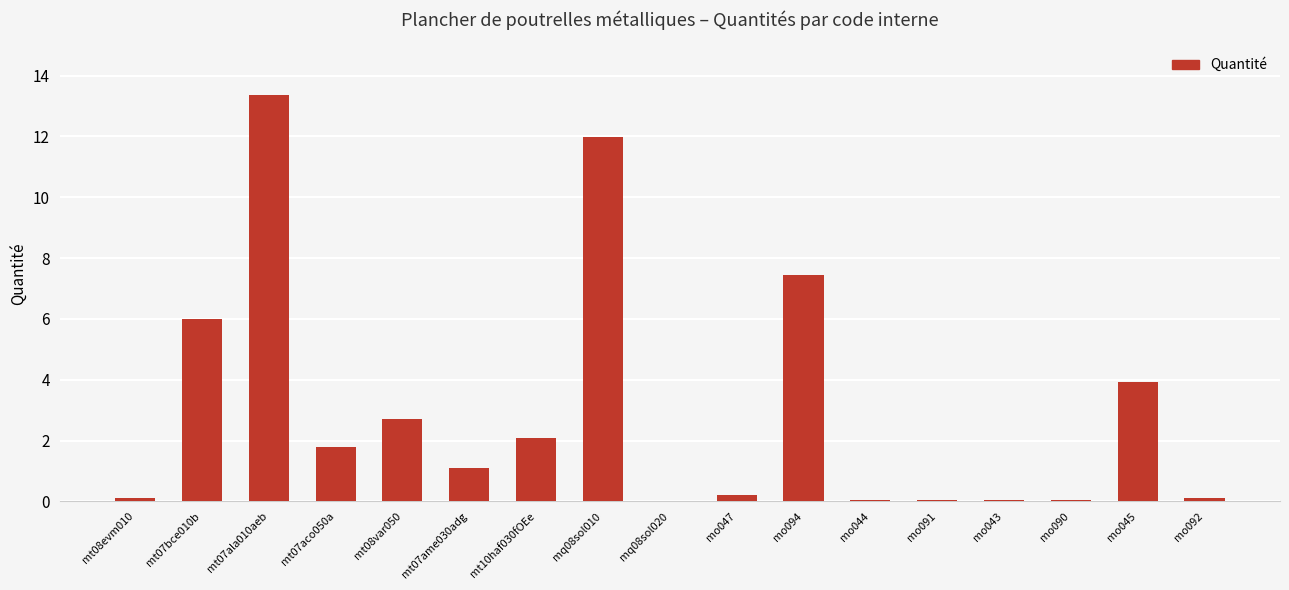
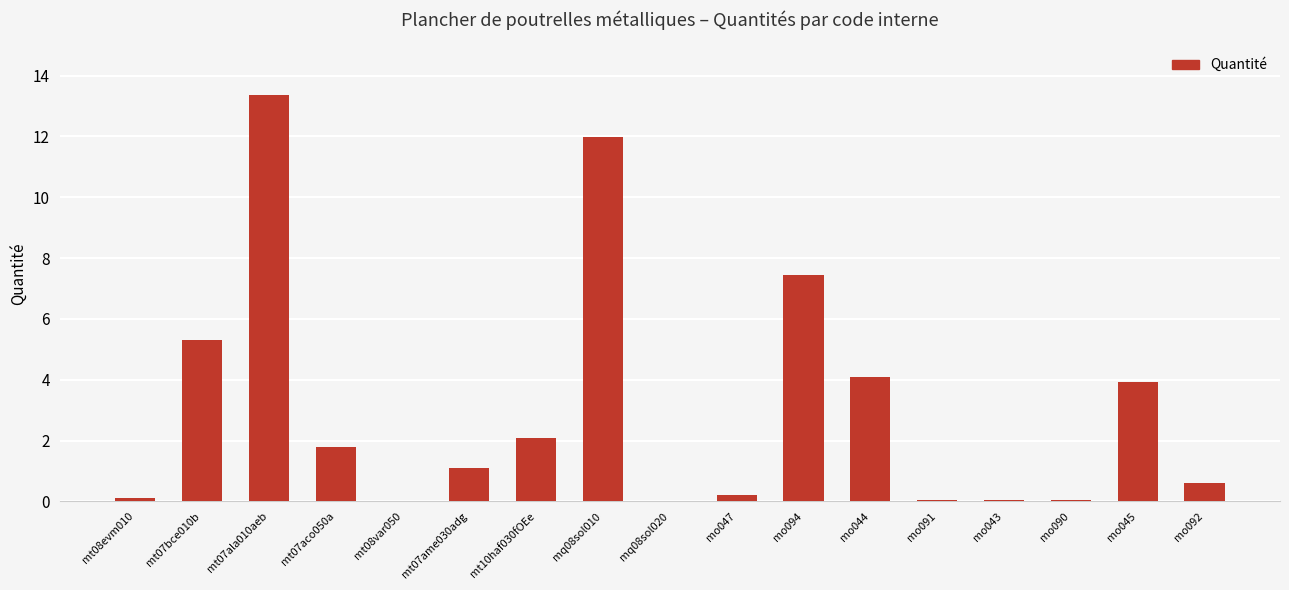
mt07bce010b: 6.0 -> 5.3
mt08var050: 2.7 -> 0.0
mo044: 0.1 -> 4.1
mo092: 0.1 -> 0.6
